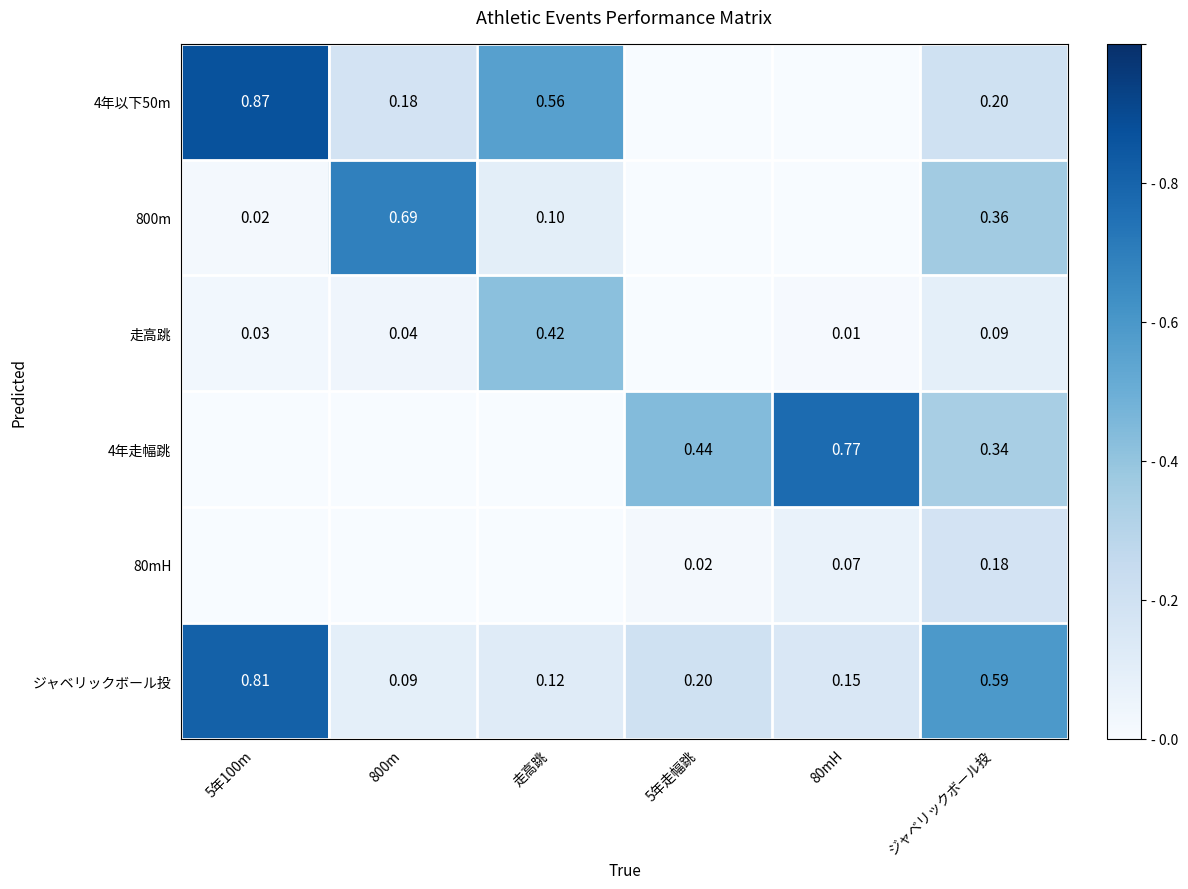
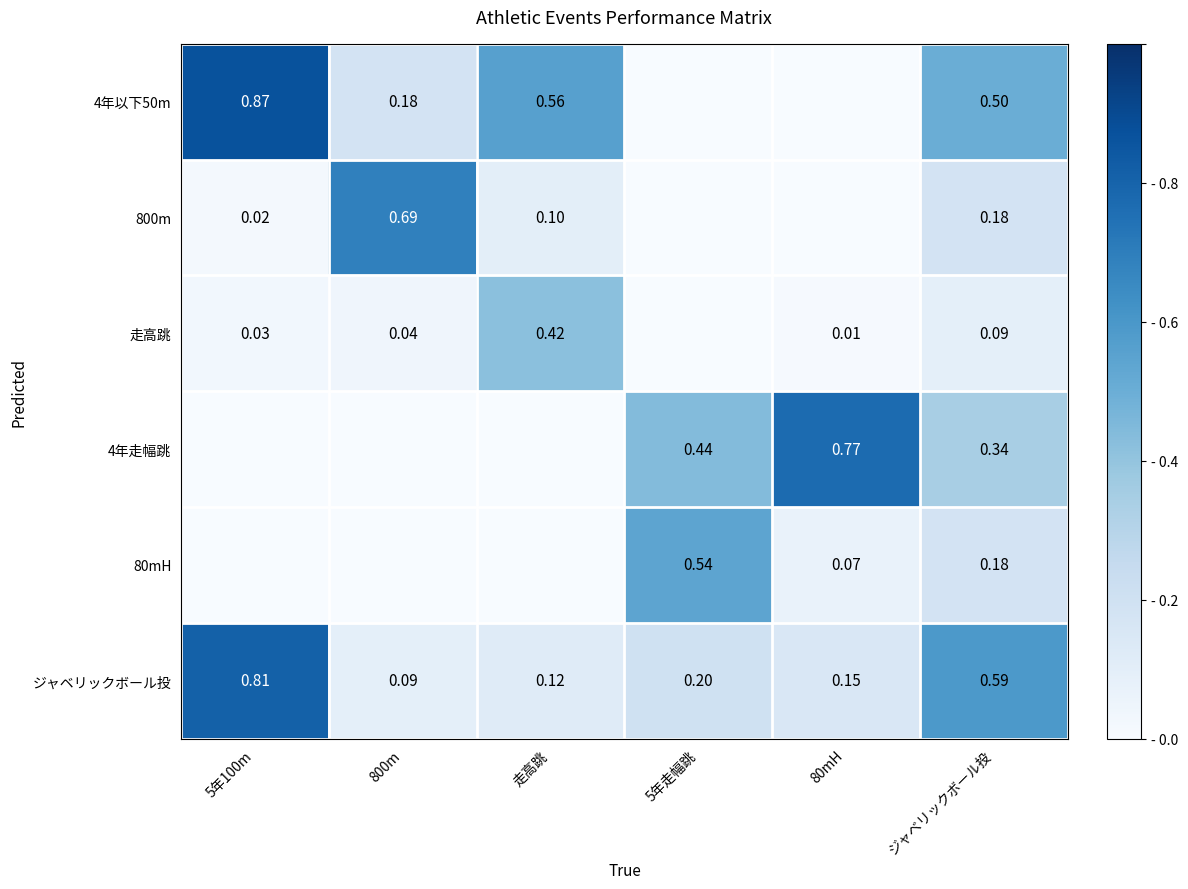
4年以下50m, ジャベリックボール投: 0.20 -> 0.50
800m, ジャベリックボール投: 0.36 -> 0.18
80mH, 5年走幅跳: 0.02 -> 0.54
